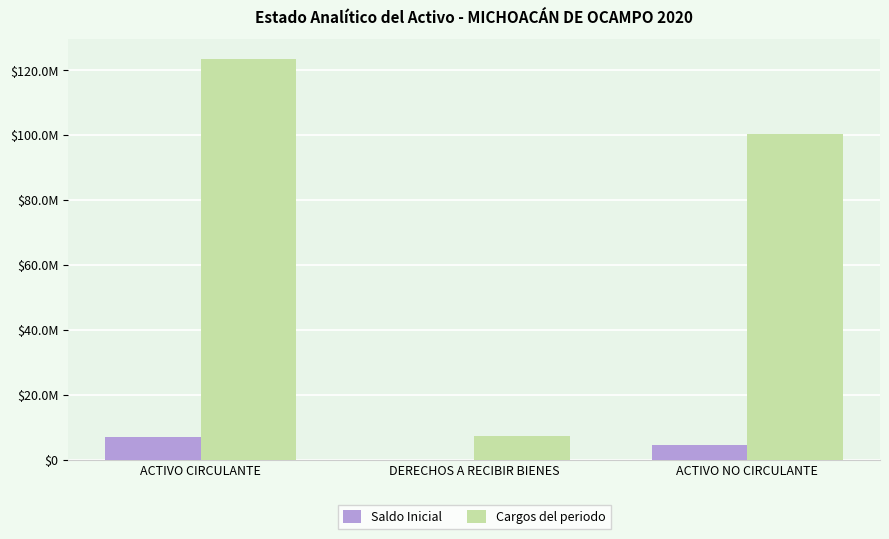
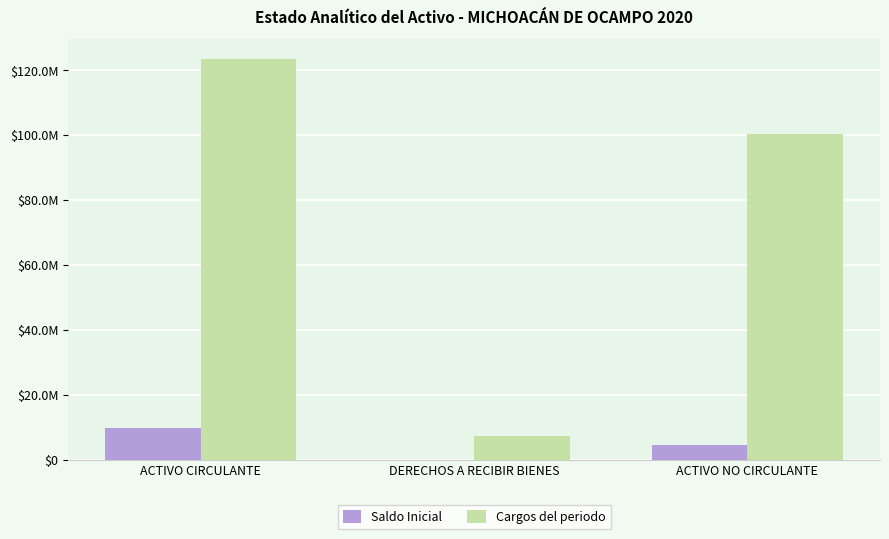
Saldo Inicial, ACTIVO CIRCULANTE: $7000000 -> $10000000
